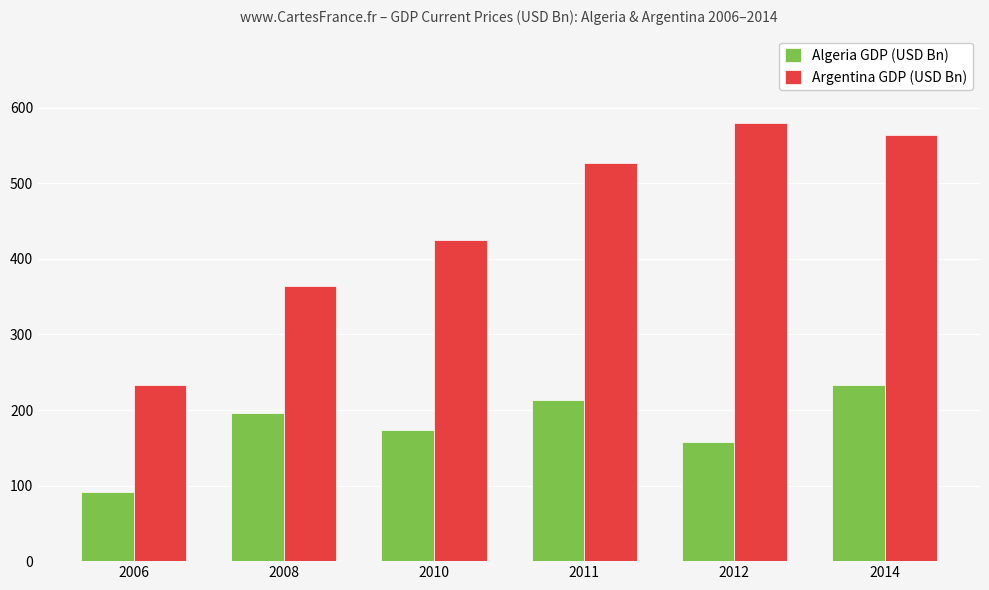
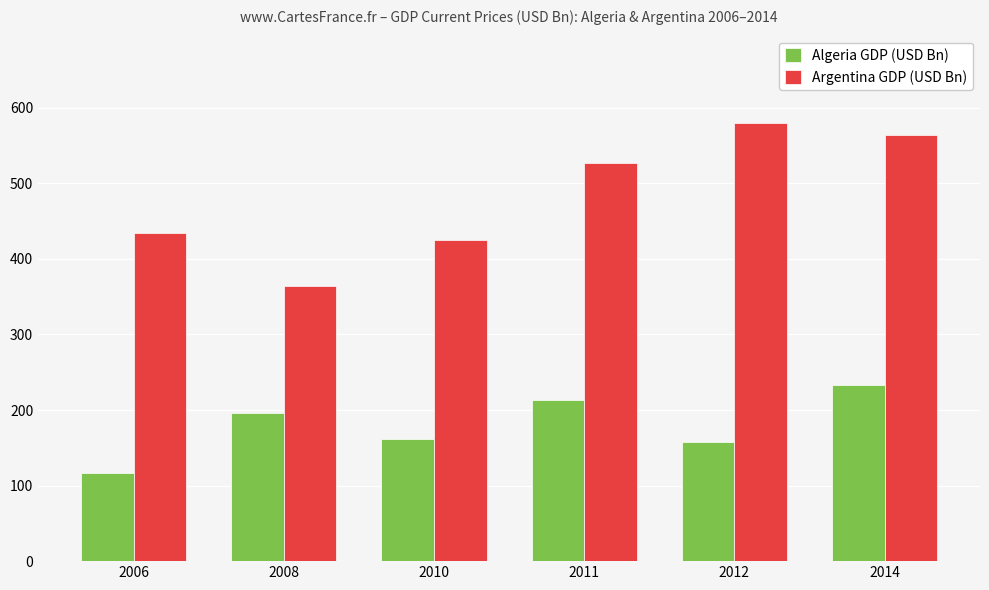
Algeria GDP (USD Bn), 2006: 90 -> 120
Argentina GDP (USD Bn), 2006: 230 -> 430
Algeria GDP (USD Bn), 2010: 170 -> 160
